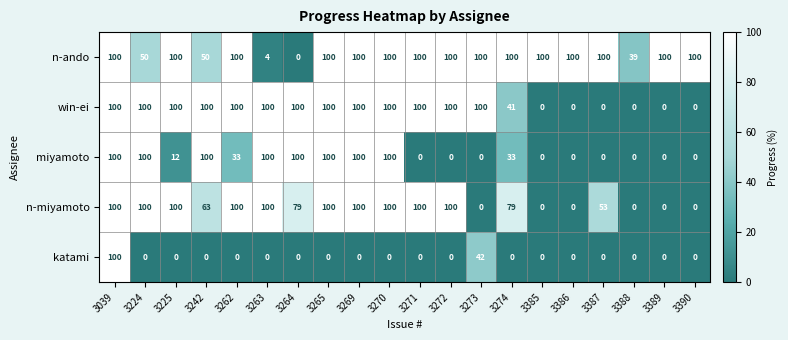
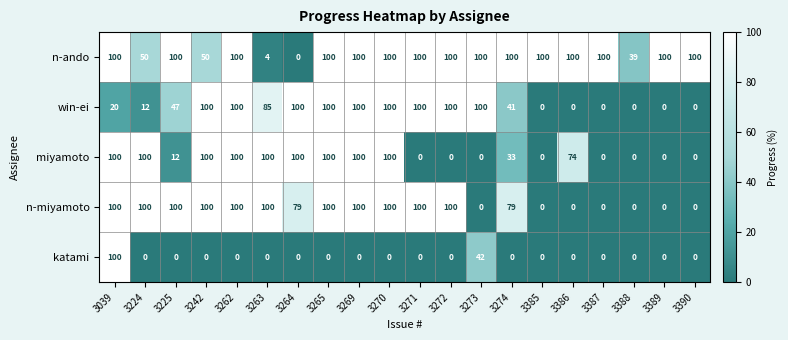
win-ei, 3039: 100 -> 20
win-ei, 3224: 100 -> 12
win-ei, 3225: 100 -> 47
win-ei, 3263: 100 -> 85
miyamoto, 3262: 33 -> 100
miyamoto, 3386: 0 -> 74
n-miyamoto, 3242: 63 -> 100
n-miyamoto, 3387: 53 -> 0
